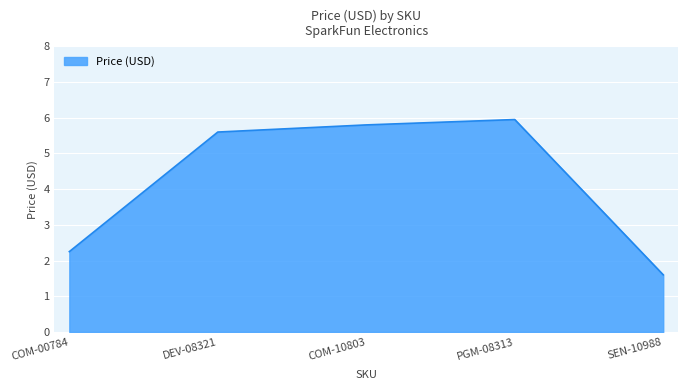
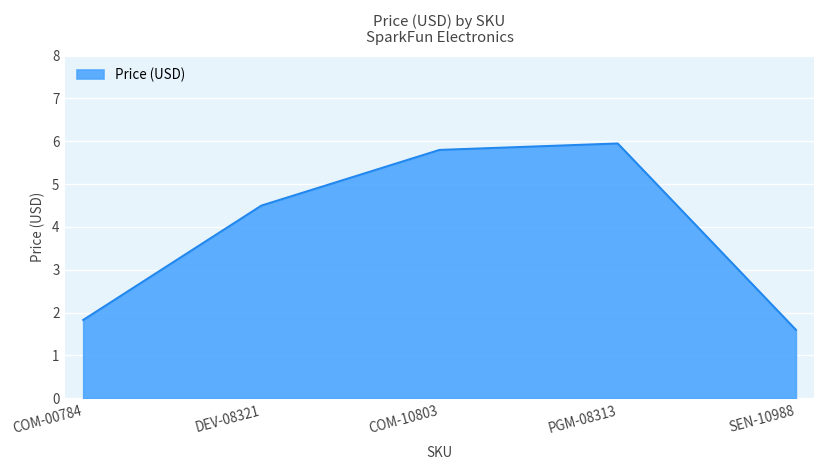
COM-00784: 2.3 -> 1.8
DEV-08321: 5.6 -> 4.5
